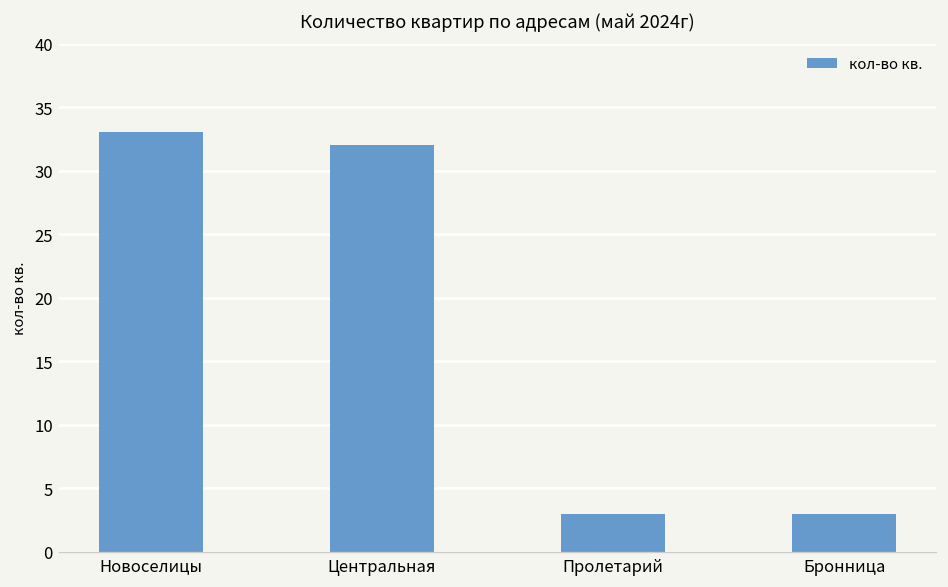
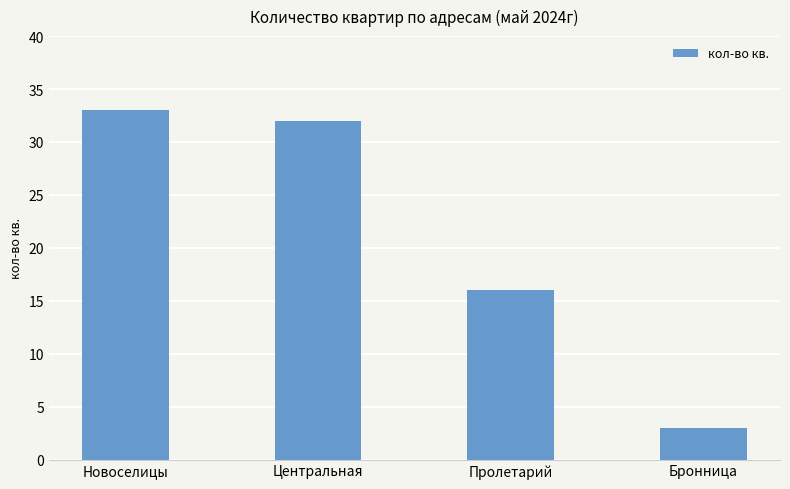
Пролетарий: 3 -> 16
